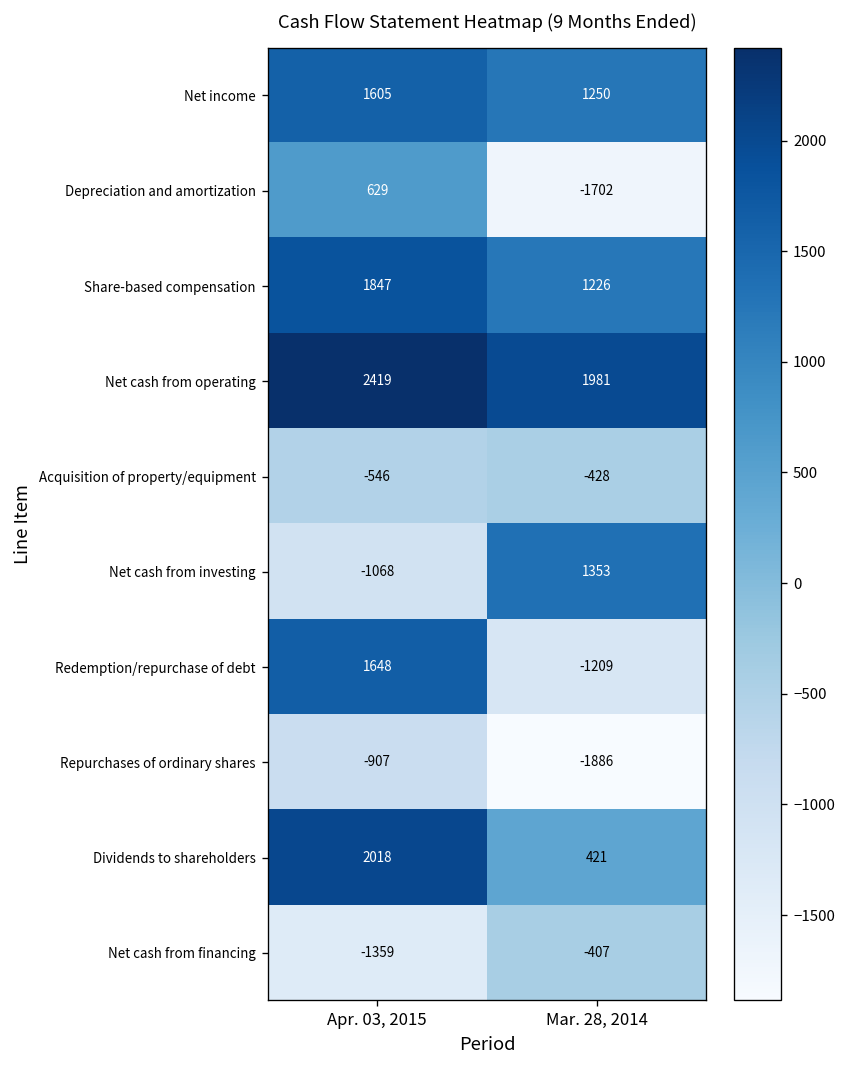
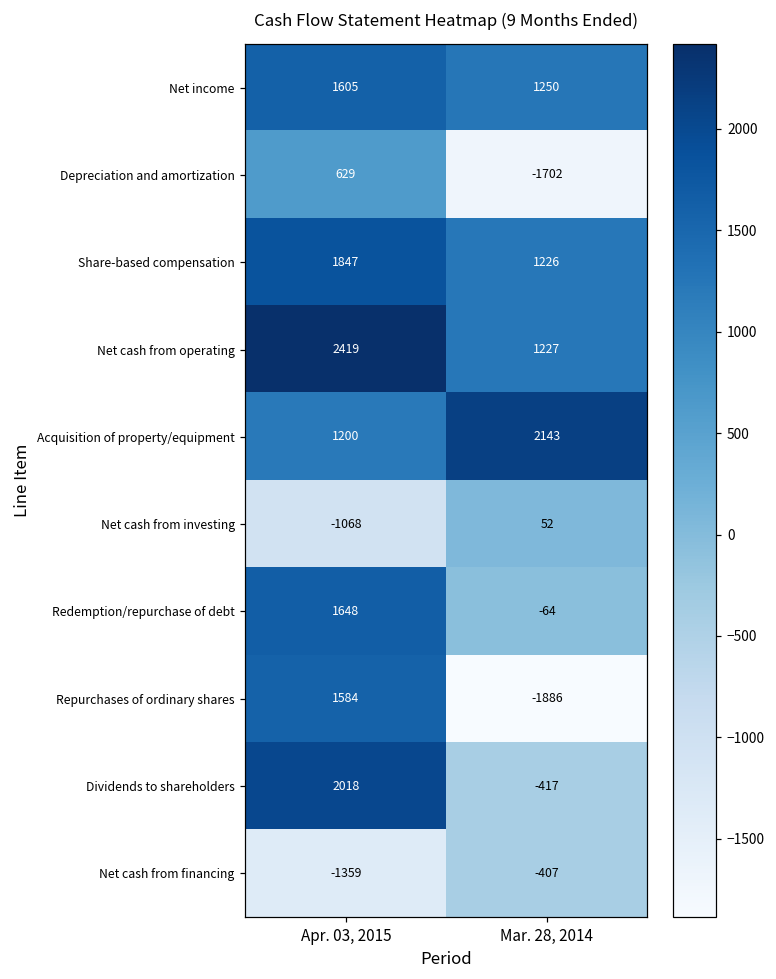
Net cash from operating, Mar. 28, 2014: 1981 -> 1227
Acquisition of property/equipment, Apr. 03, 2015: -546 -> 1200
Acquisition of property/equipment, Mar. 28, 2014: -428 -> 2143
Net cash from investing, Mar. 28, 2014: 1353 -> 52
Redemption/repurchase of debt, Mar. 28, 2014: -1209 -> -64
Repurchases of ordinary shares, Apr. 03, 2015: -907 -> 1584
Dividends to shareholders, Mar. 28, 2014: 421 -> -417
